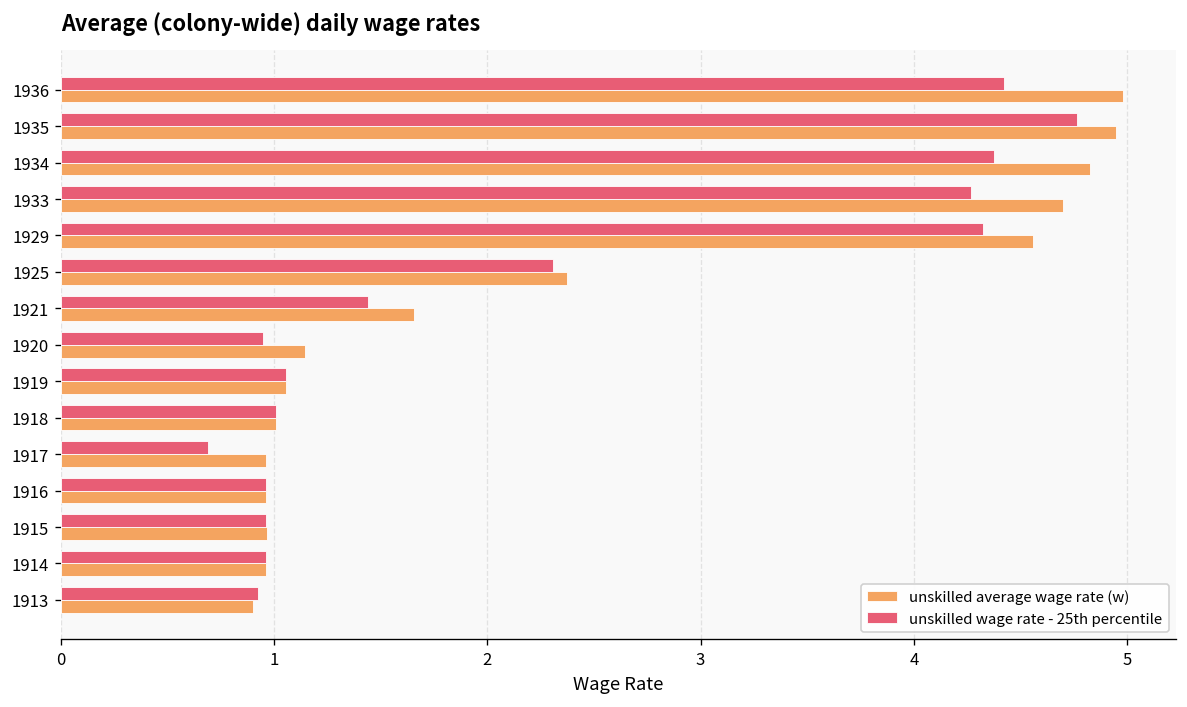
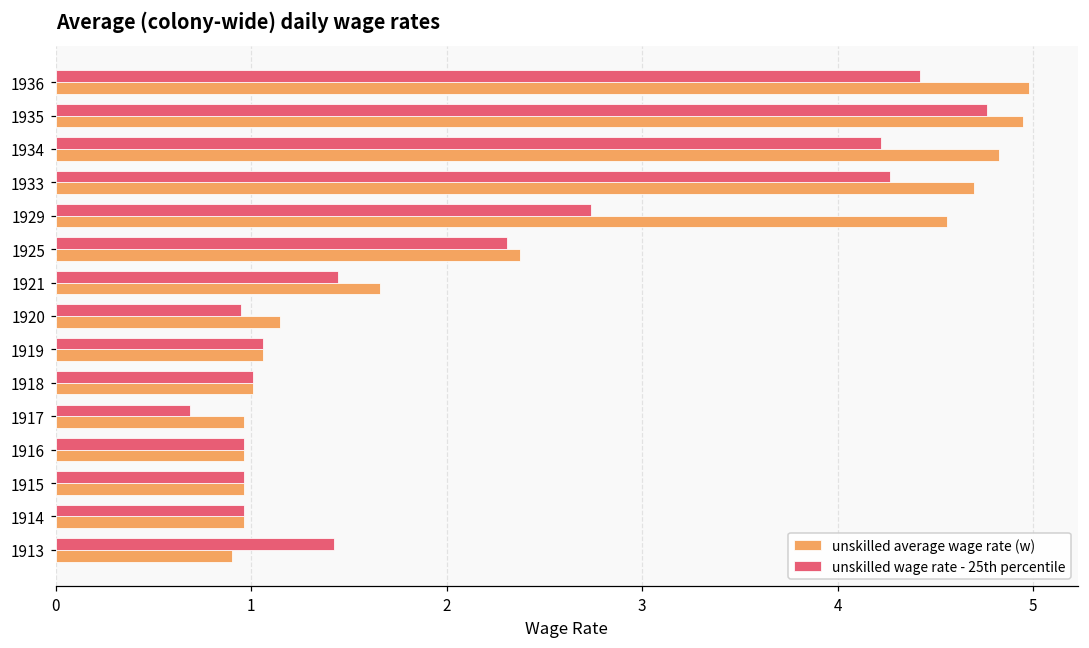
unskilled wage rate - 25th percentile, 1934: 4.38 -> 4.22
unskilled wage rate - 25th percentile, 1929: 4.33 -> 2.74
unskilled wage rate - 25th percentile, 1913: 0.92 -> 1.42
